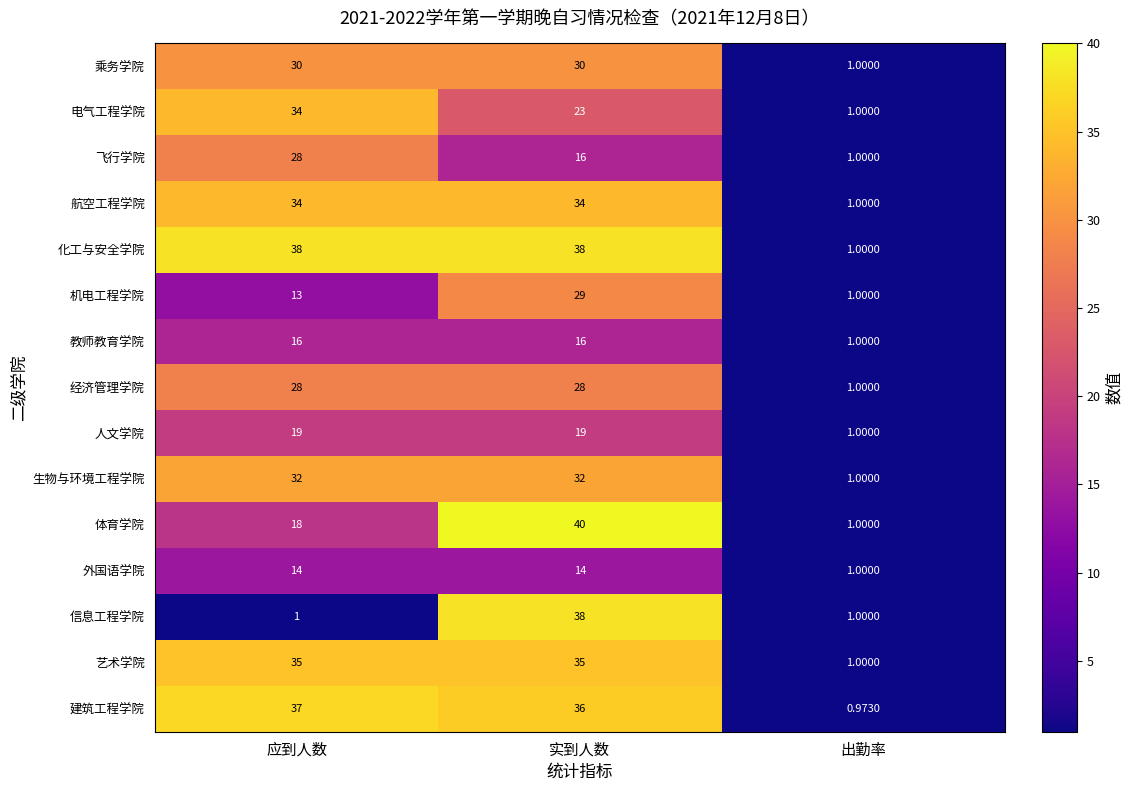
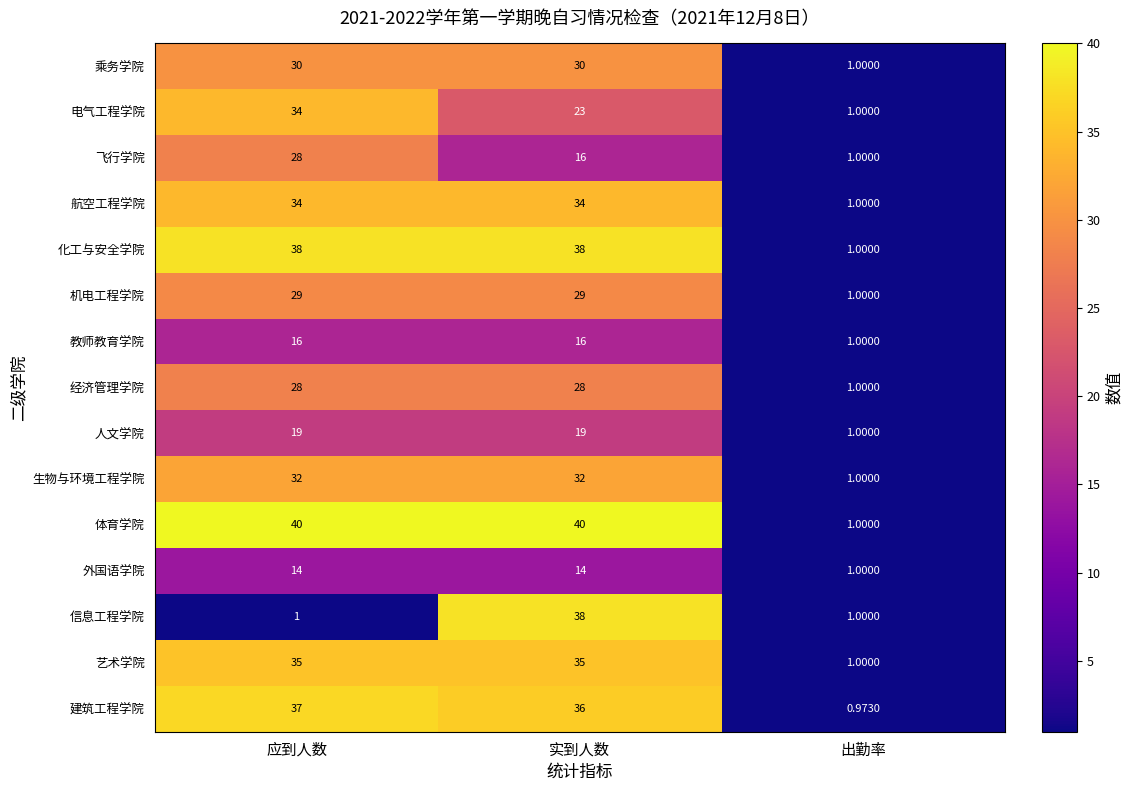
机电工程学院, 应到人数: 13 -> 29
体育学院, 应到人数: 18 -> 40
